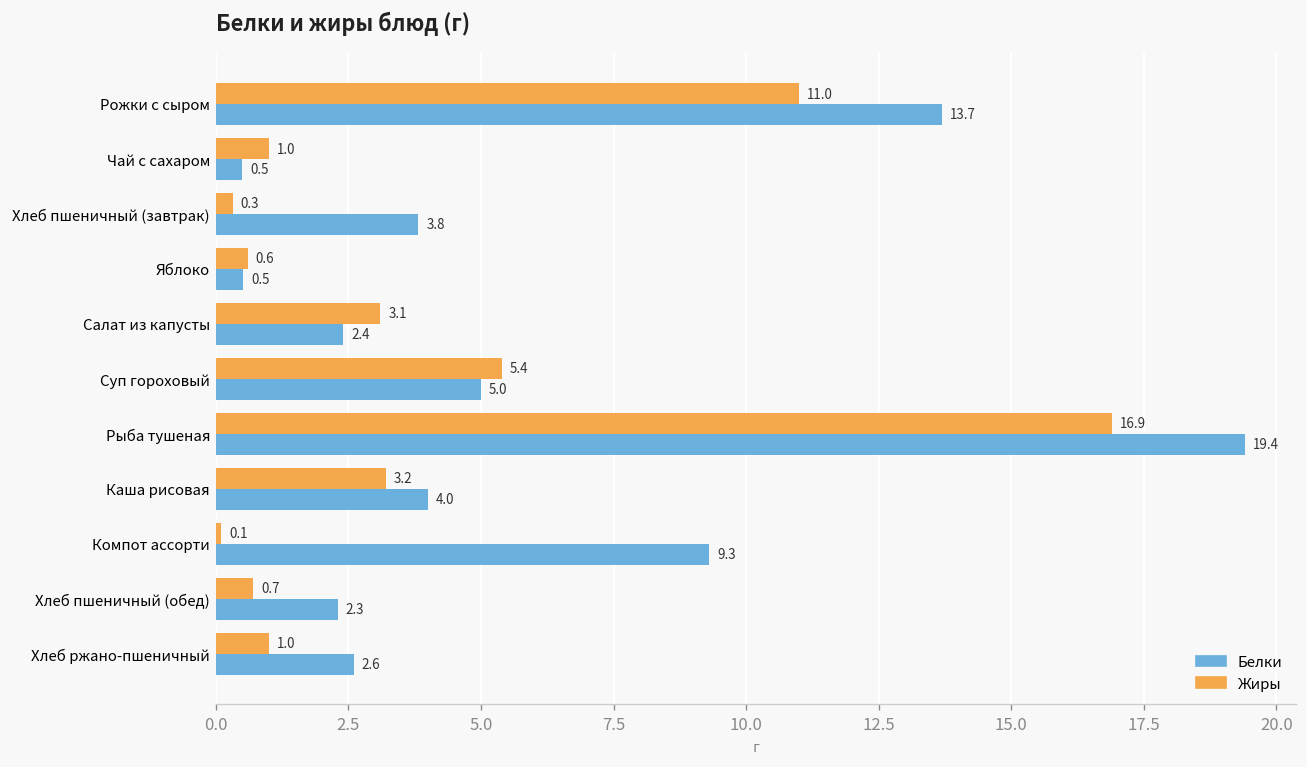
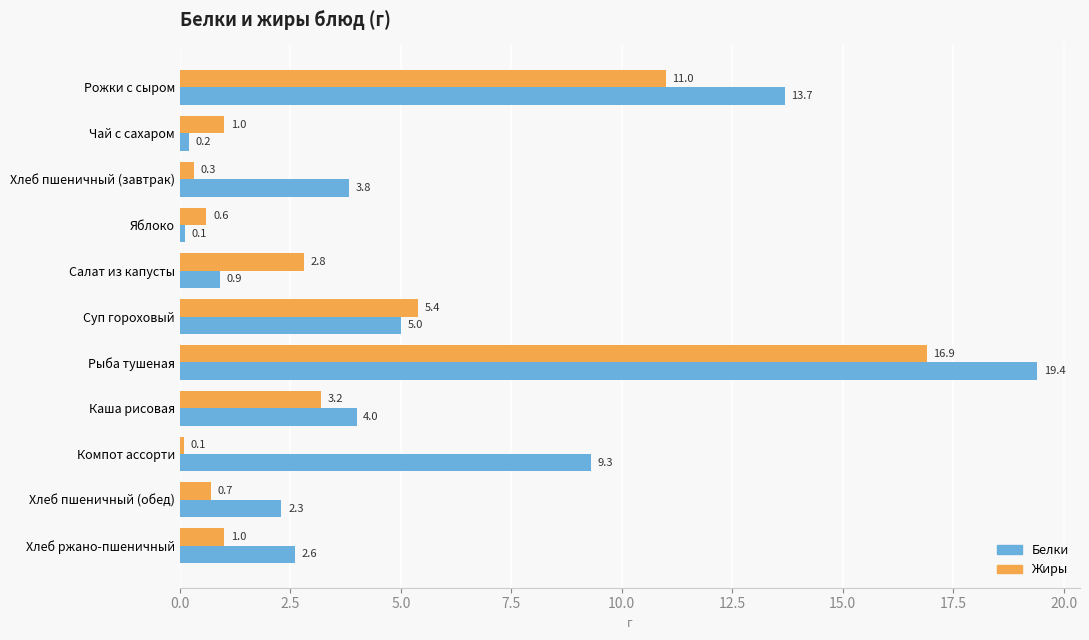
Белки, Чай с сахаром: 0.5 -> 0.2
Белки, Яблоко: 0.5 -> 0.1
Жиры, Салат из капусты: 3.1 -> 2.8
Белки, Салат из капусты: 2.4 -> 0.9
